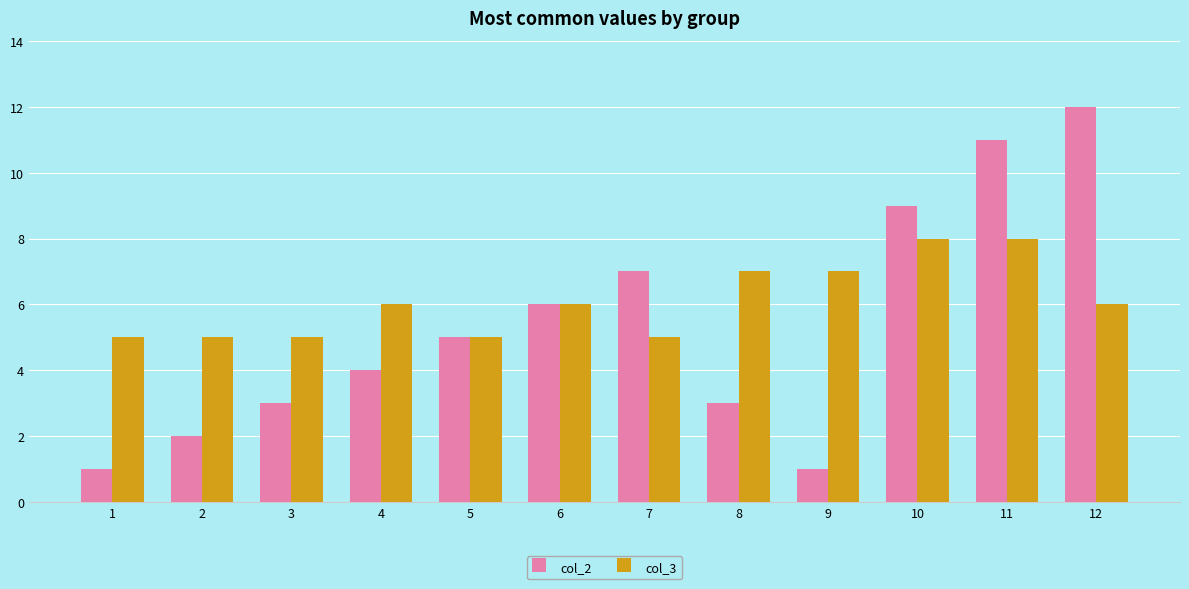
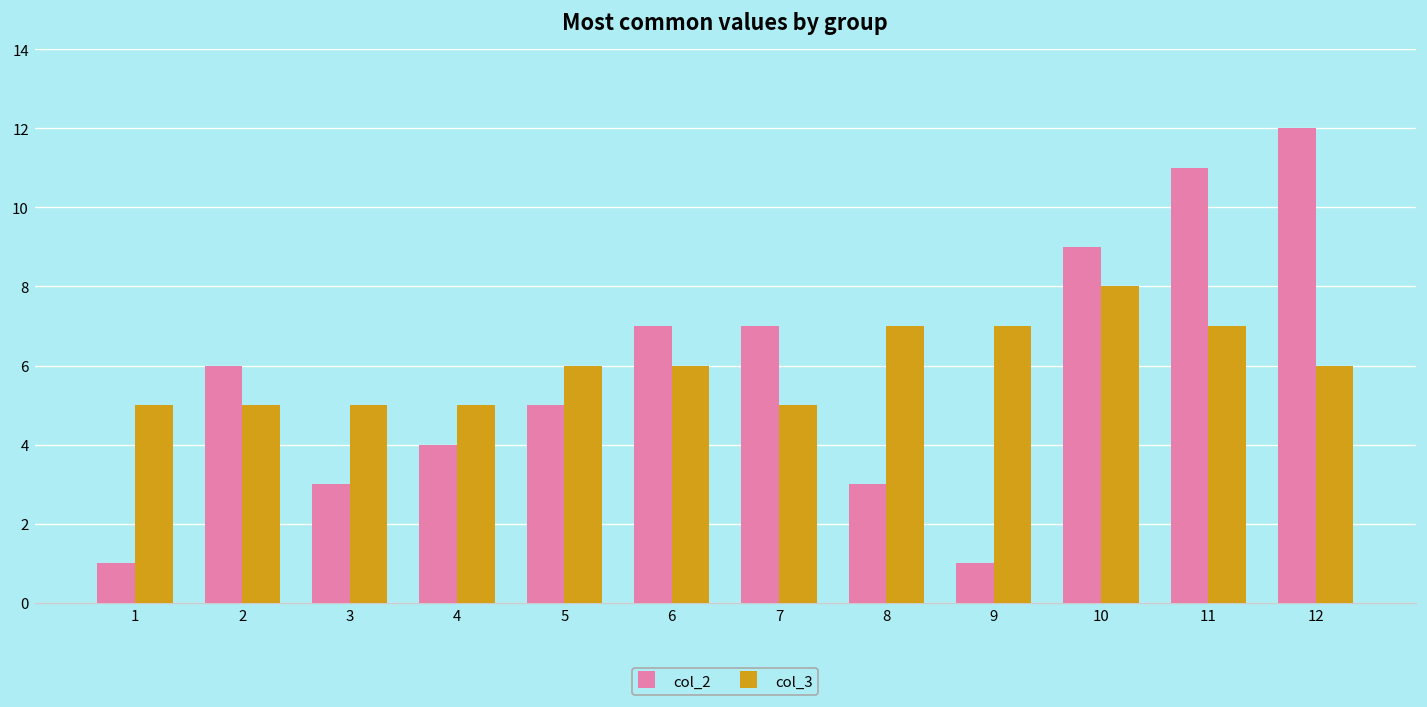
col_2, 2: 2 -> 6
col_3, 4: 6 -> 5
col_3, 5: 5 -> 6
col_2, 6: 6 -> 7
col_3, 11: 8 -> 7
